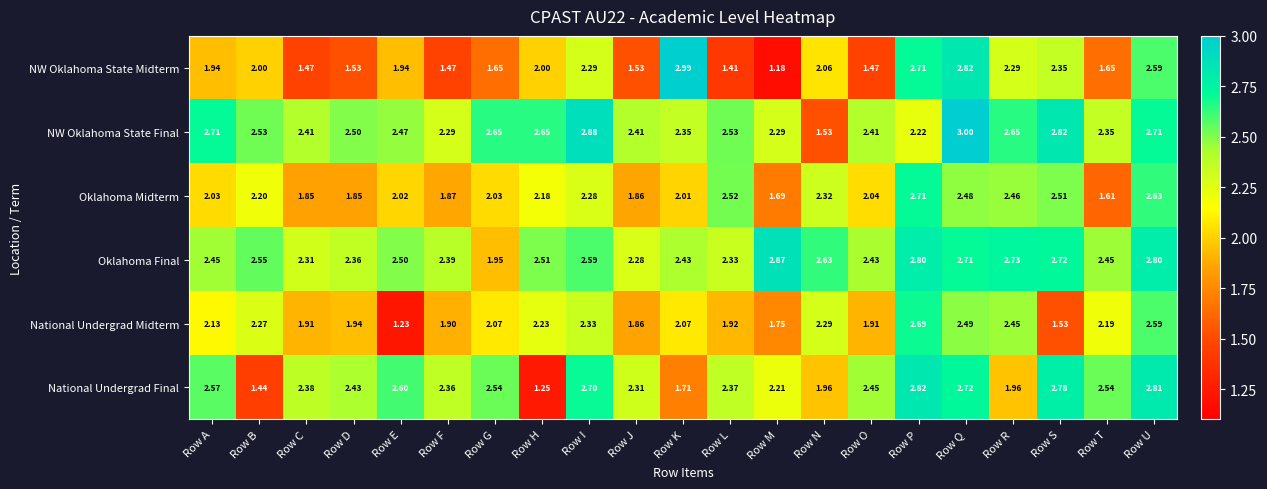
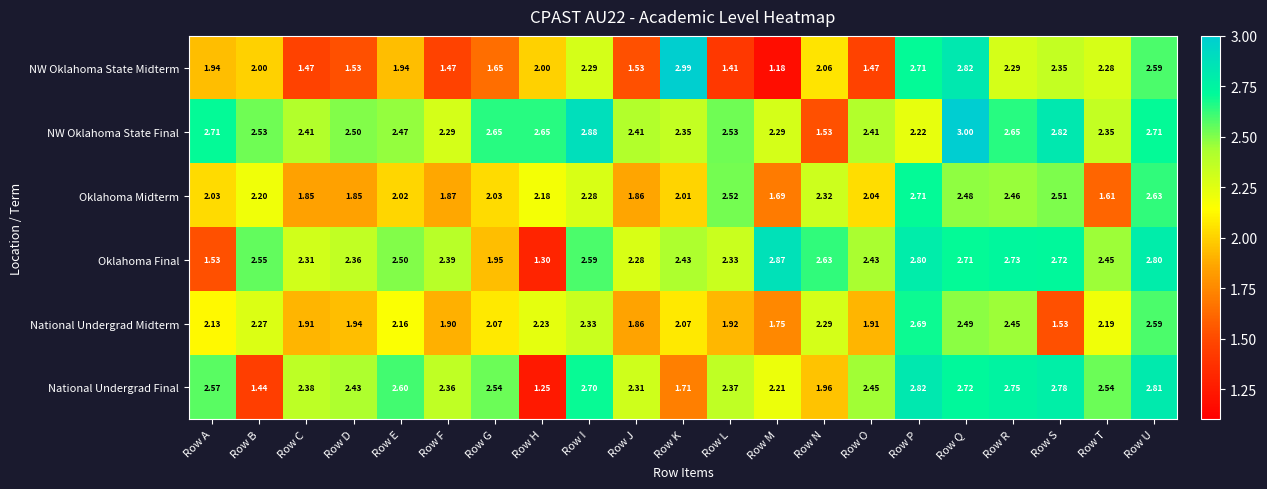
NW Oklahoma State Midterm, Row T: 1.65 -> 2.28
Oklahoma Final, Row A: 2.45 -> 1.53
Oklahoma Final, Row H: 2.51 -> 1.30
National Undergrad Midterm, Row E: 1.23 -> 2.16
National Undergrad Final, Row R: 1.96 -> 2.75
